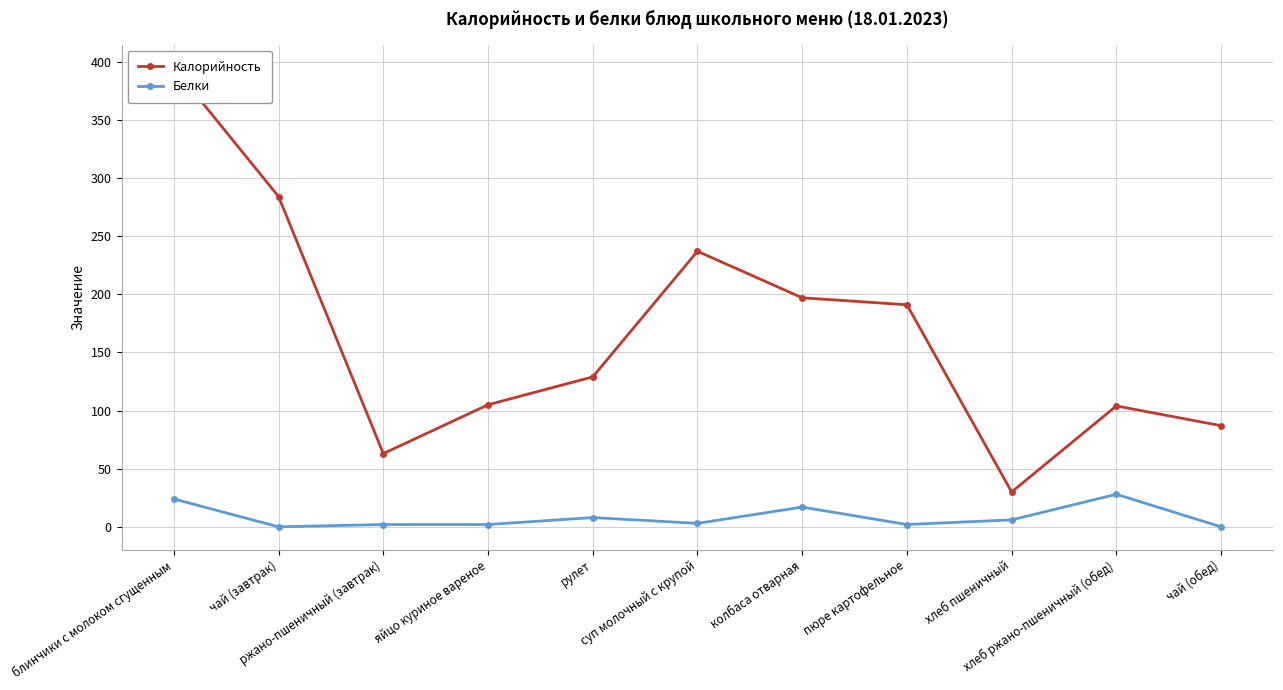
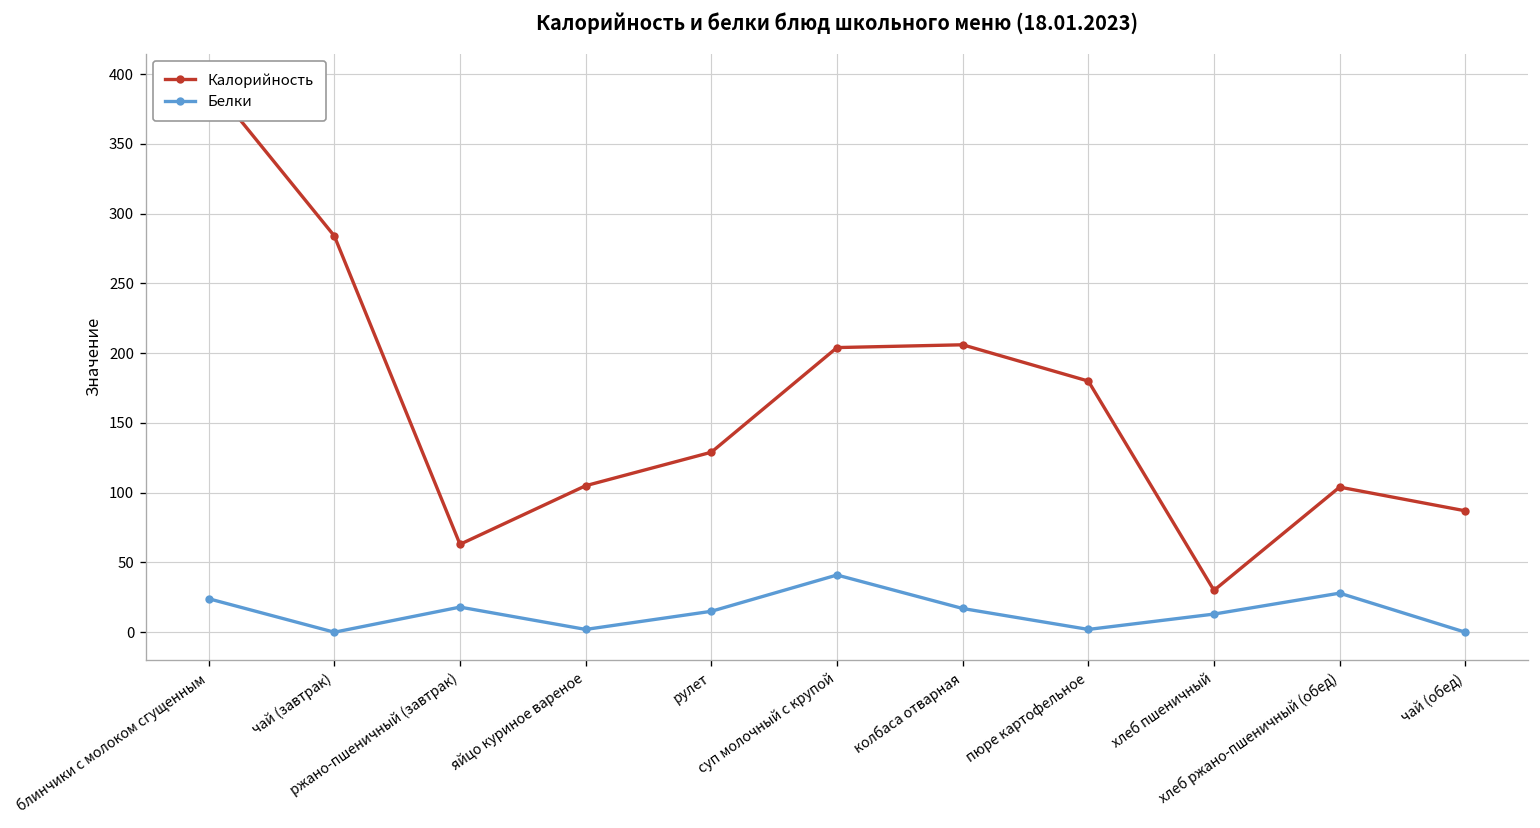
Белки, ржано-пшеничный (завтрак): 2 -> 18
Белки, рулет: 8 -> 15
Калорийность, суп молочный с крупой: 237 -> 204
Белки, суп молочный с крупой: 3 -> 41
Калорийность, колбаса отварная: 197 -> 206
Калорийность, пюре картофельное: 191 -> 180
Белки, хлеб пшеничный: 6 -> 13
